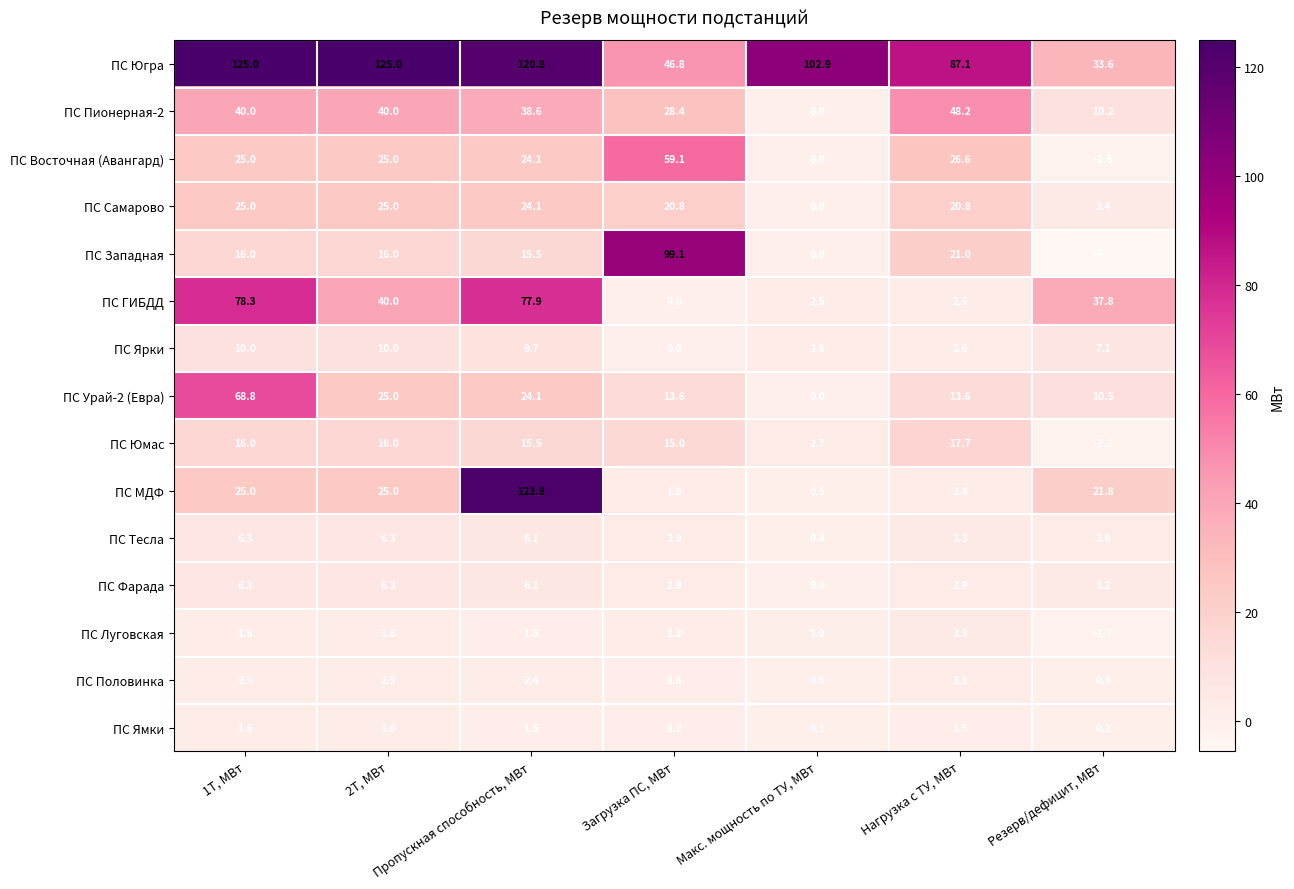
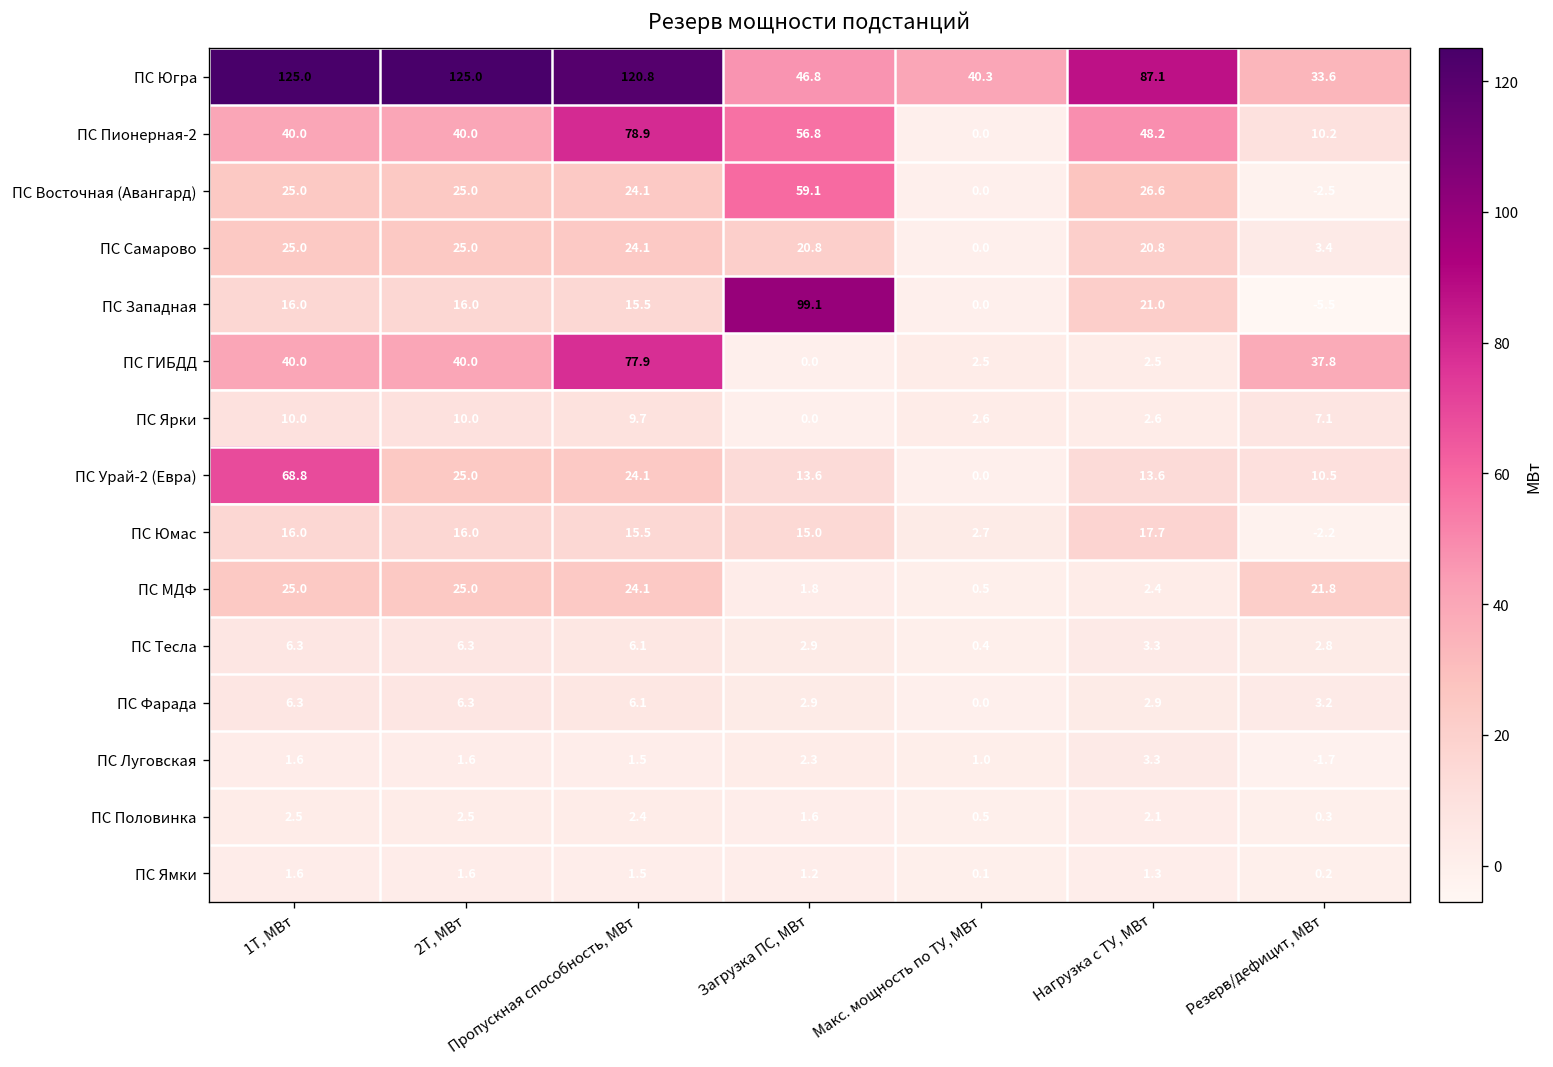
ПС Югра, Макс. мощность по ТУ, МВт: 102.9 -> 40.3
ПС Пионерная-2, Пропускная способность, МВт: 38.6 -> 78.9
ПС Пионерная-2, Загрузка ПС, МВт: 28.4 -> 56.8
ПС ГИБДД, 1Т, МВт: 78.3 -> 40.0
ПС МДФ, Пропускная способность, МВт: 123.8 -> 24.1
